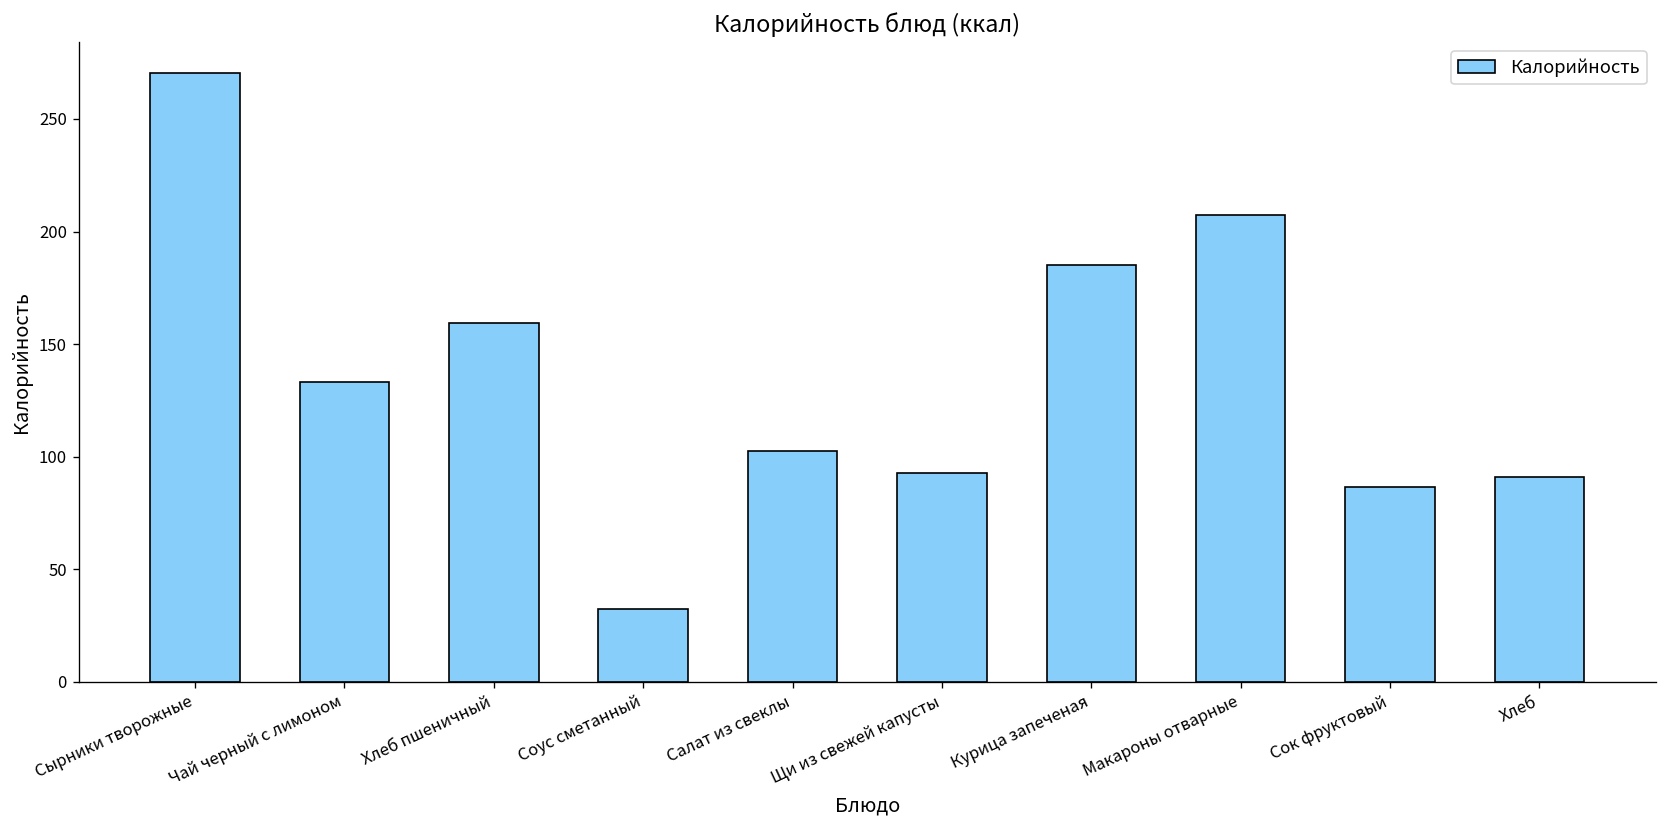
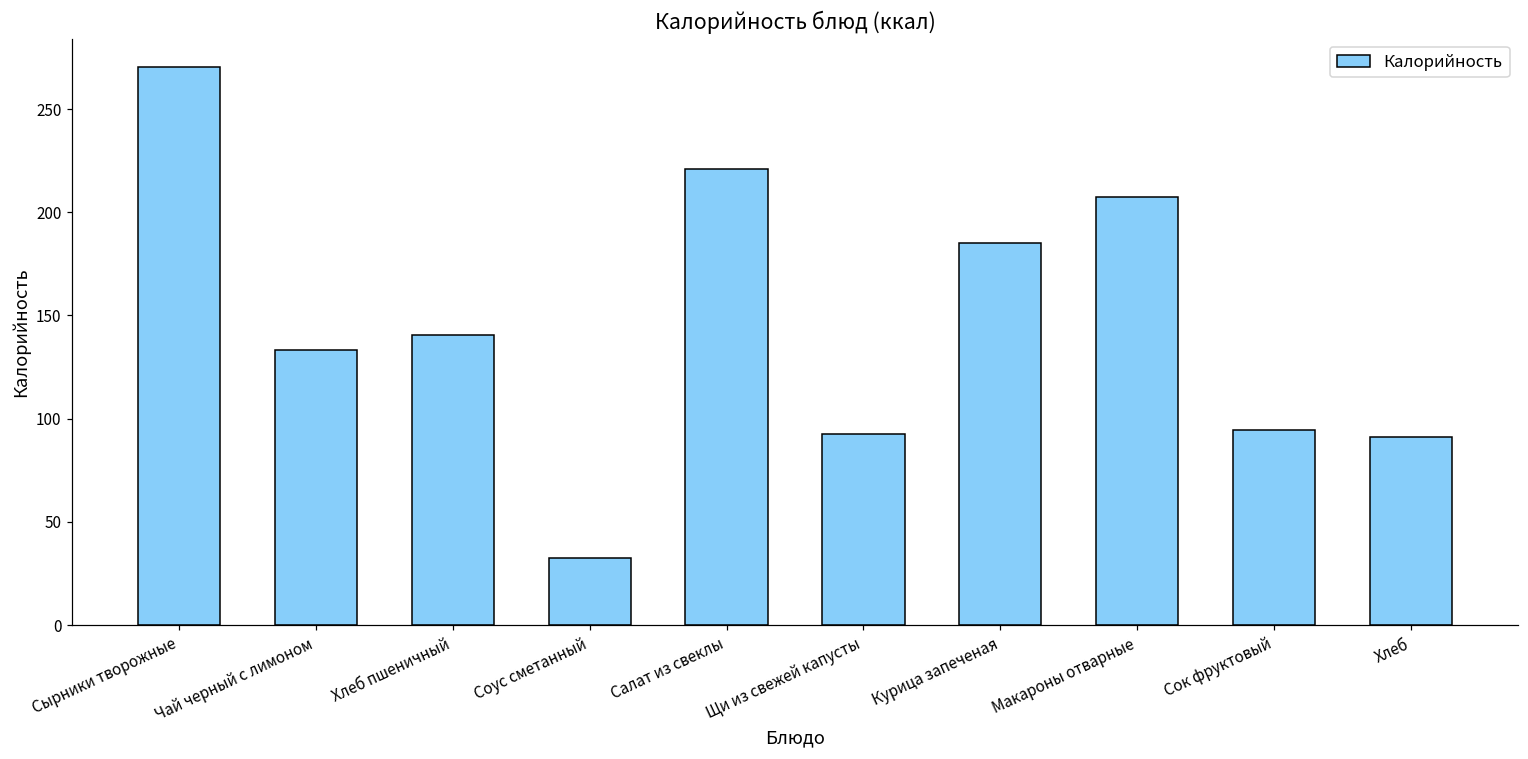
Хлеб пшеничный: 159 -> 141
Салат из свеклы: 103 -> 221
Сок фруктовый: 86 -> 95
